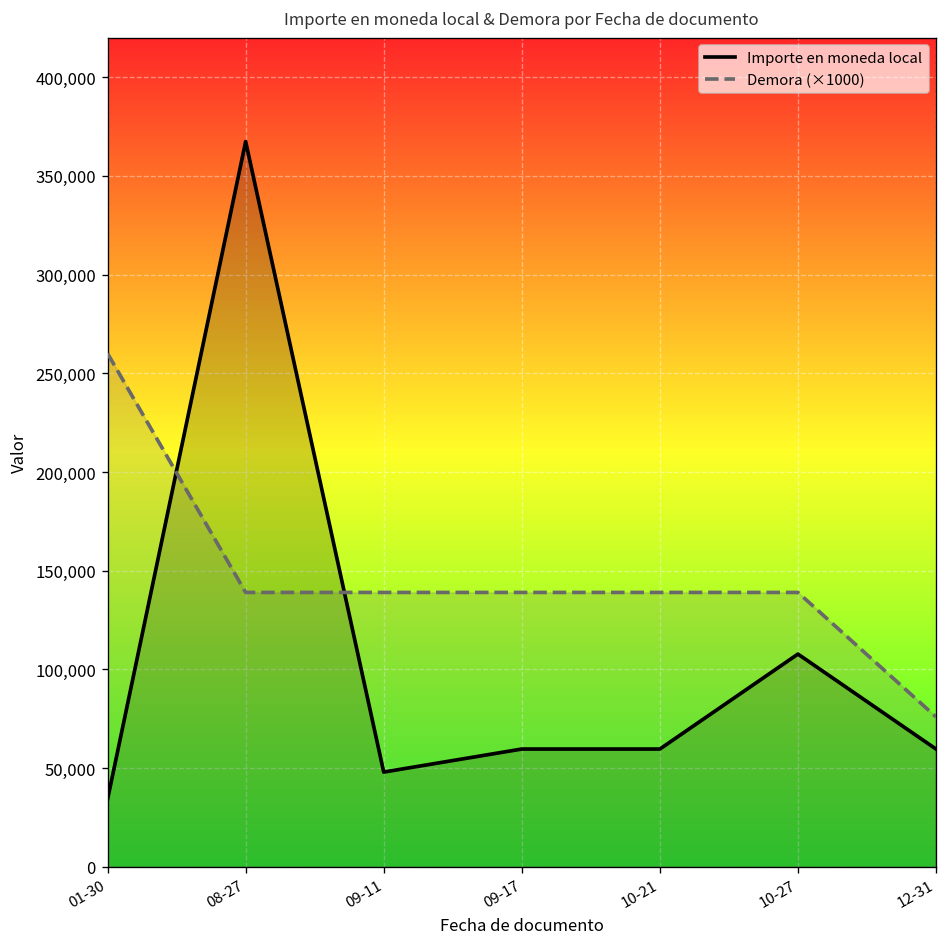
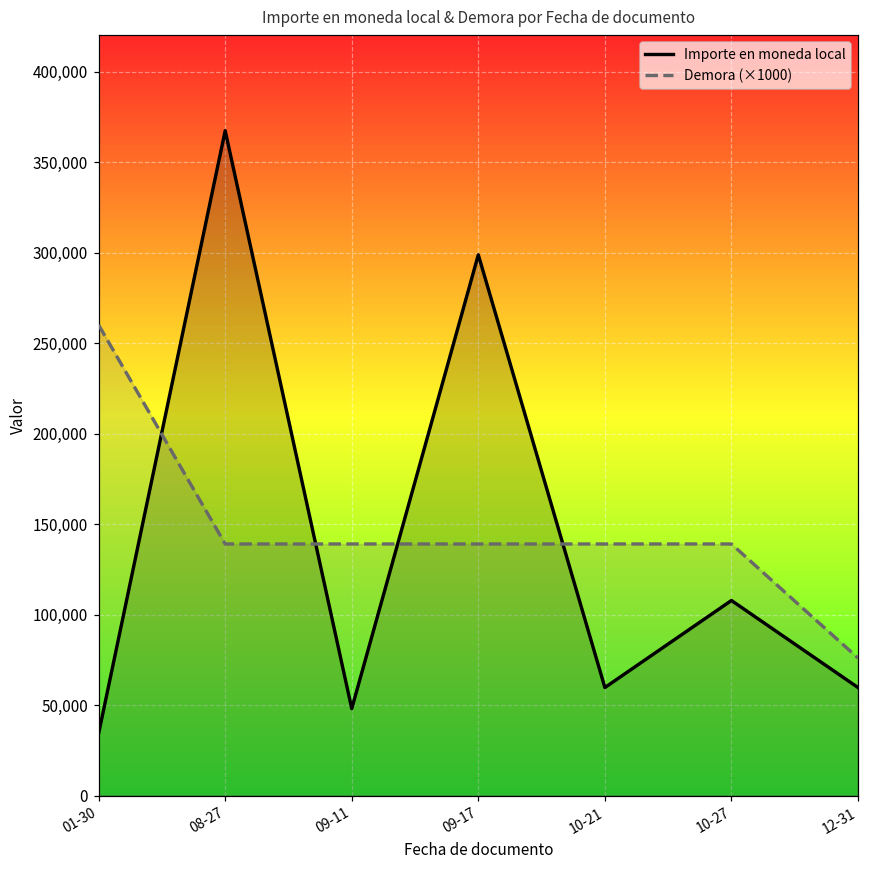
Importe en moneda local, 09-17: 60,000 -> 299,000
